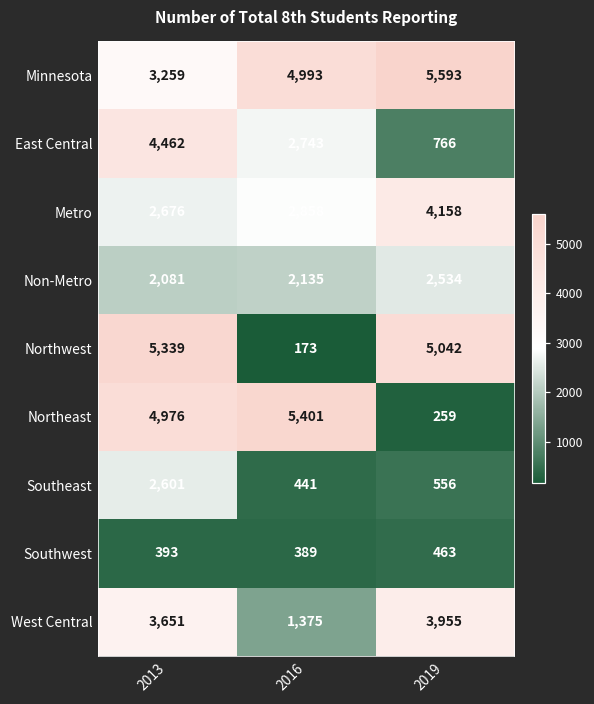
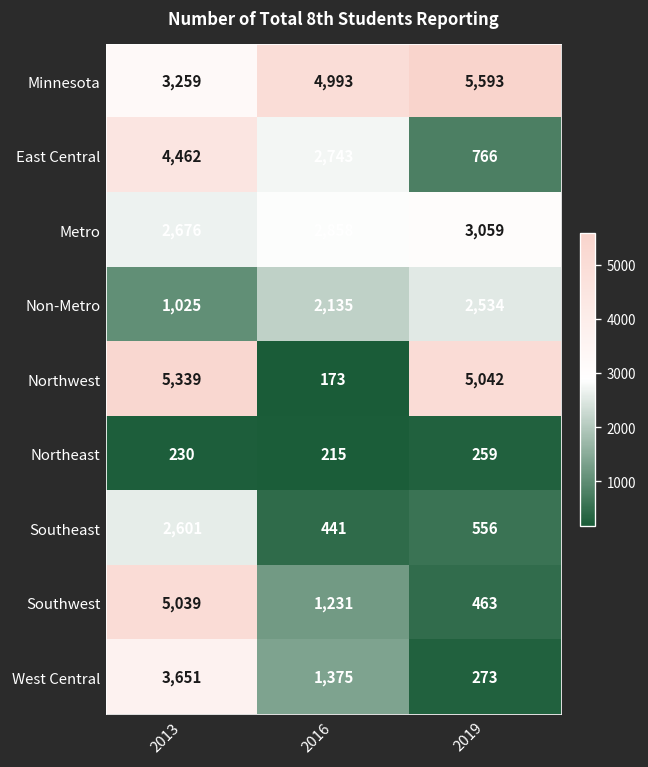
Metro, 2019: 4,158 -> 3,059
Non-Metro, 2013: 2,081 -> 1,025
Northeast, 2013: 4,976 -> 230
Northeast, 2016: 5,401 -> 215
Southwest, 2013: 393 -> 5,039
Southwest, 2016: 389 -> 1,231
West Central, 2019: 3,955 -> 273
